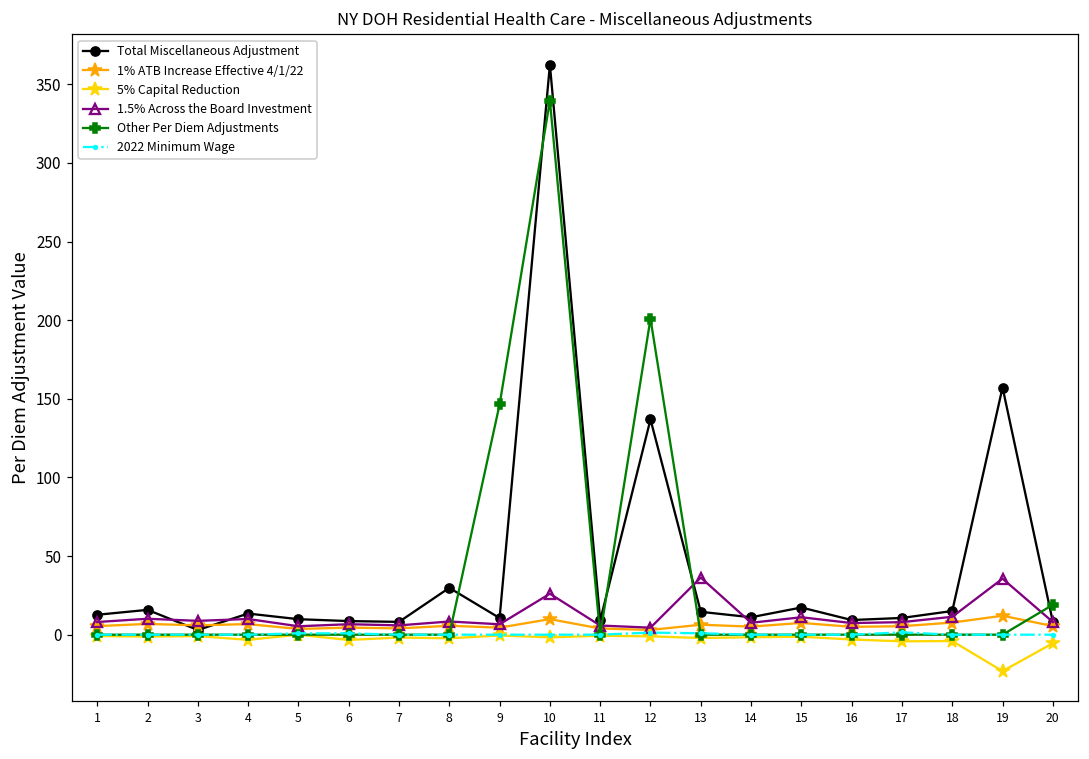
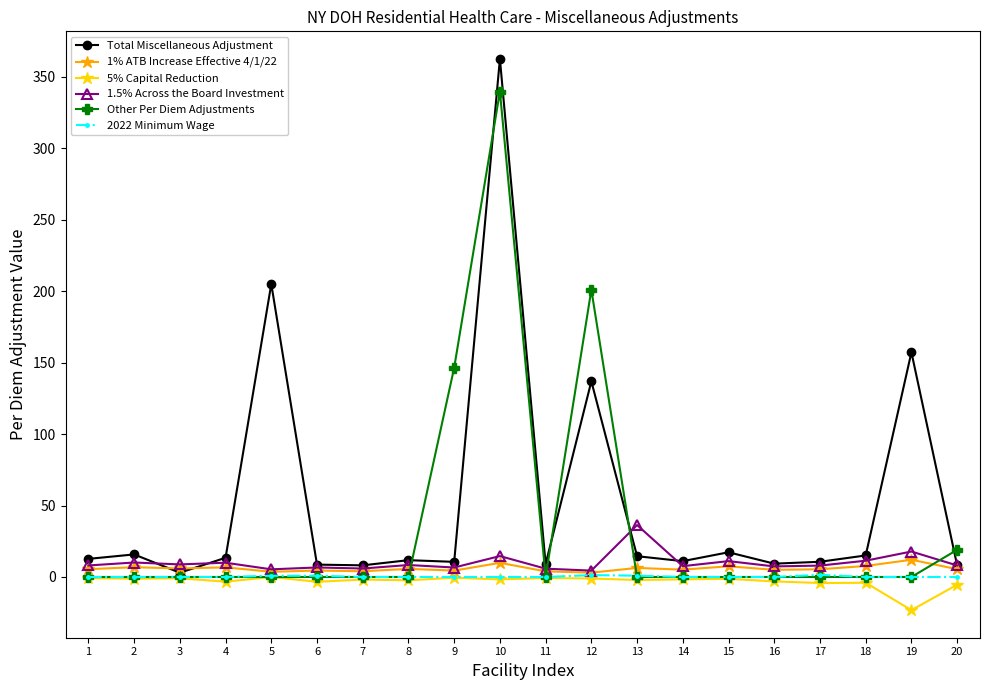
Total Miscellaneous Adjustment, 5: 10 -> 205
Total Miscellaneous Adjustment, 8: 30 -> 12
1.5% Across the Board Investment, 10: 26 -> 15
1.5% Across the Board Investment, 19: 36 -> 18
